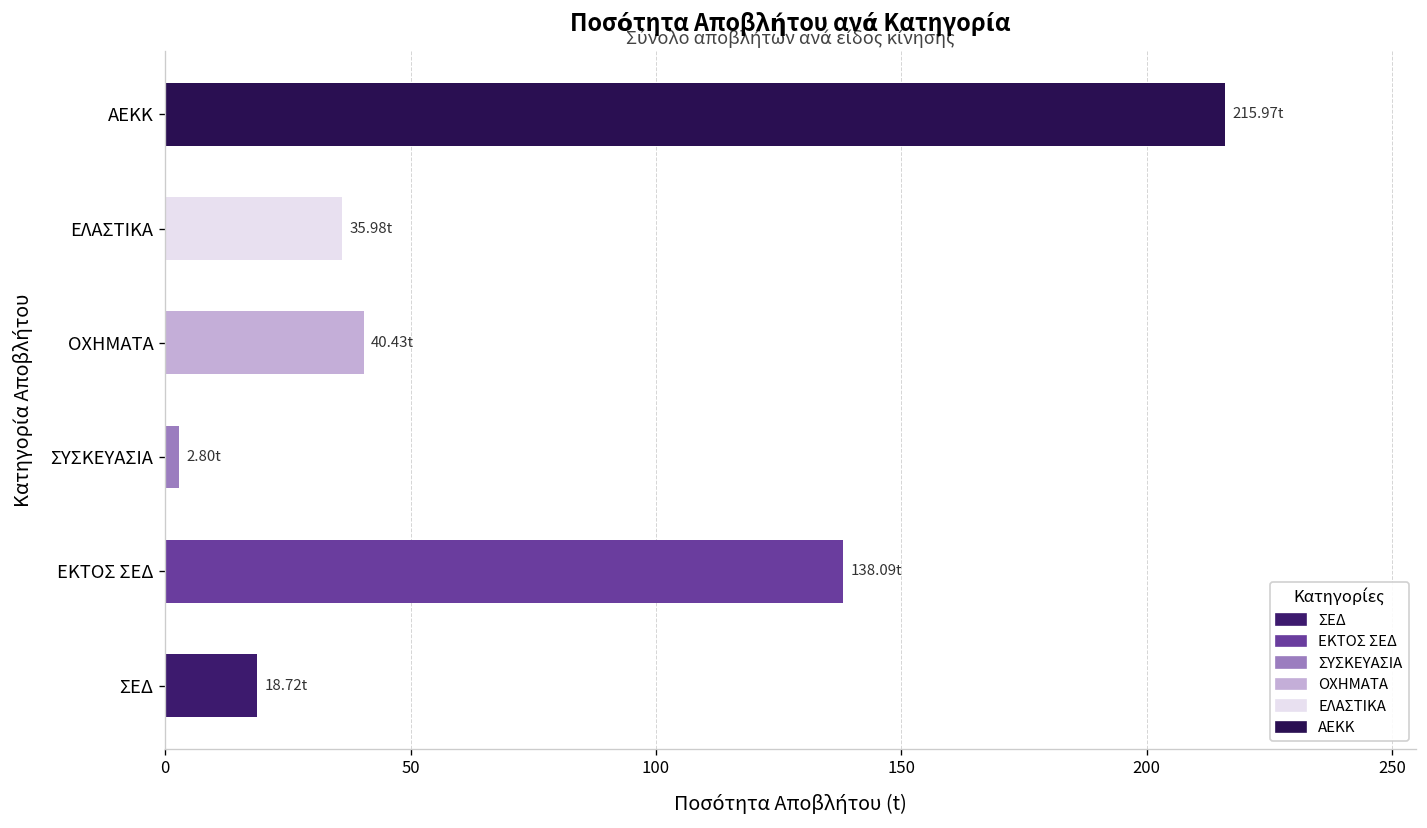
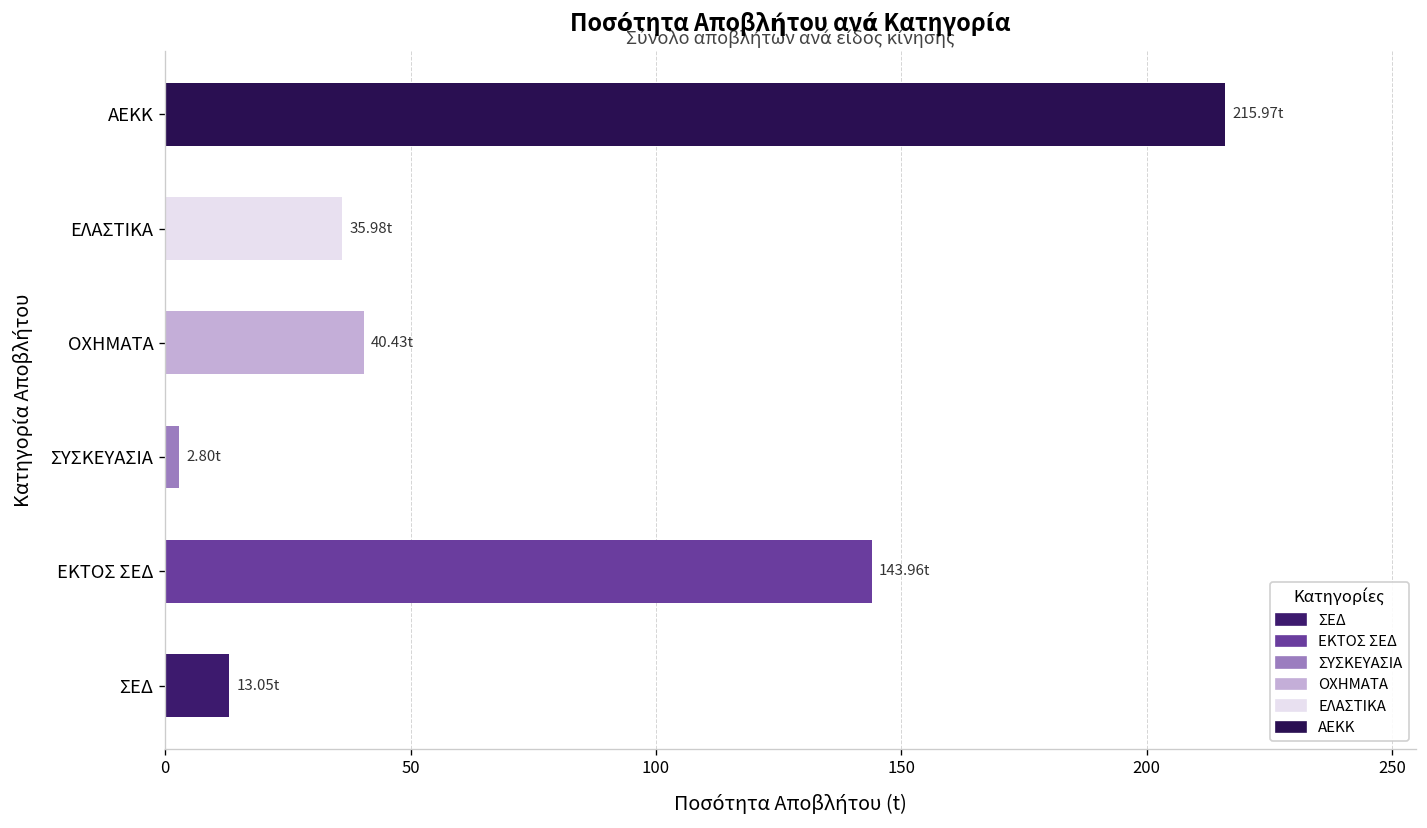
ΕΚΤΟΣ ΣΕΔ: 138.09t -> 143.96t
ΣΕΔ: 18.72t -> 13.05t
